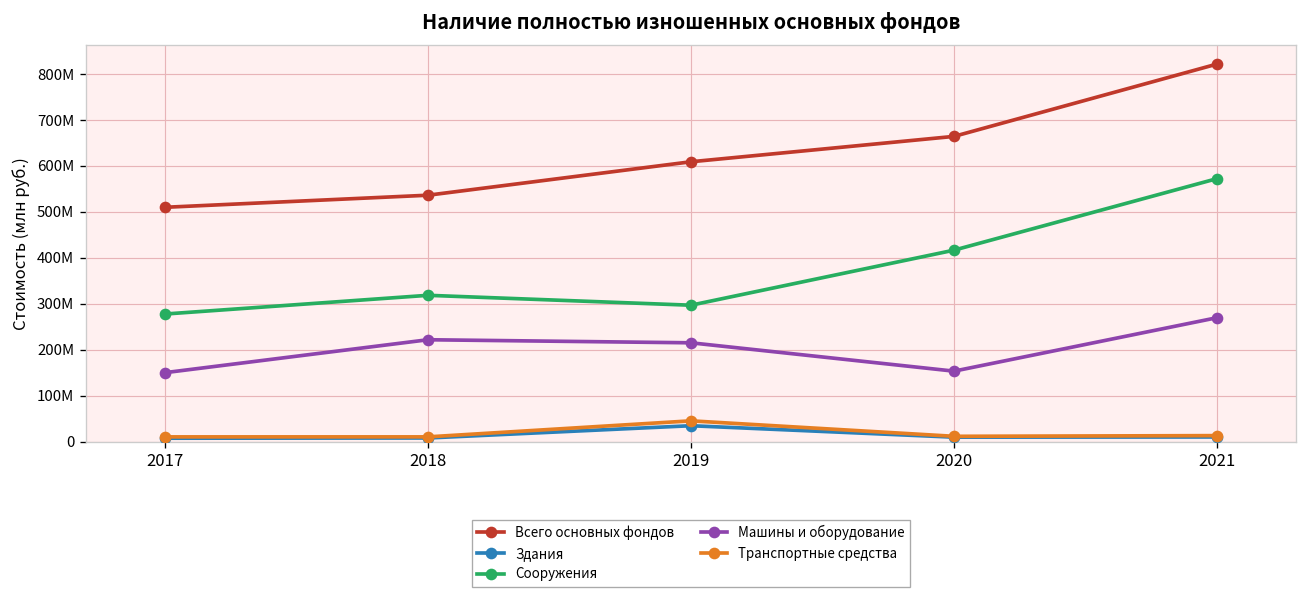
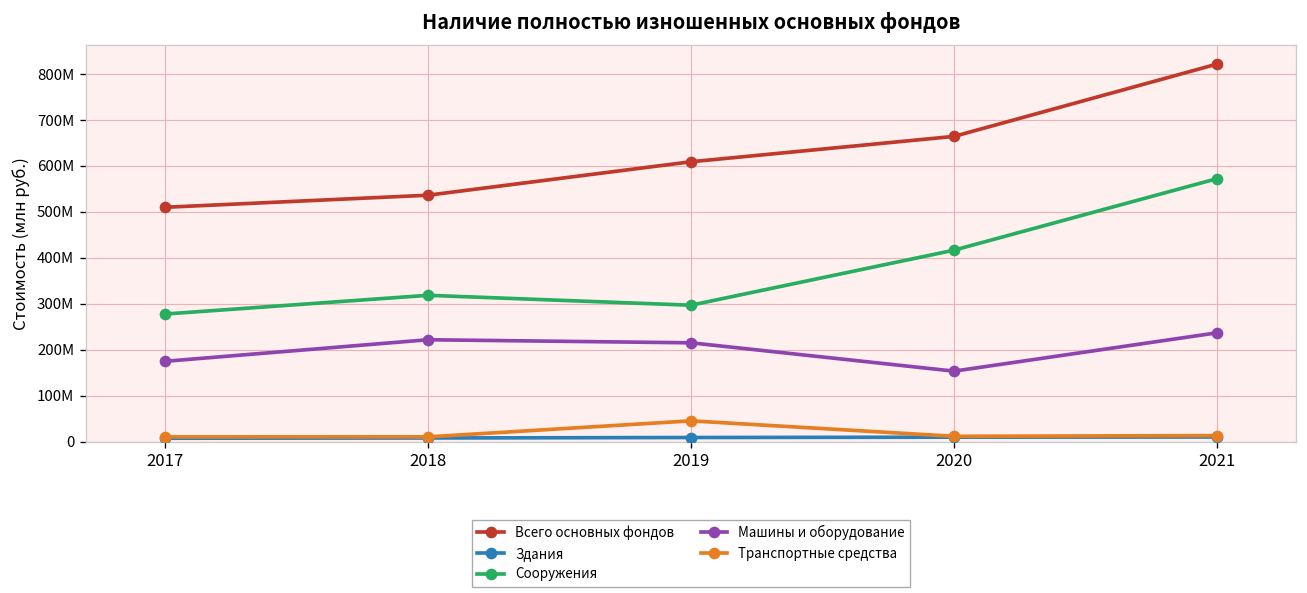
Машины и оборудование, 2017: 150000000 -> 170000000
Здания, 2019: 30000000 -> 10000000
Машины и оборудование, 2021: 270000000 -> 240000000
